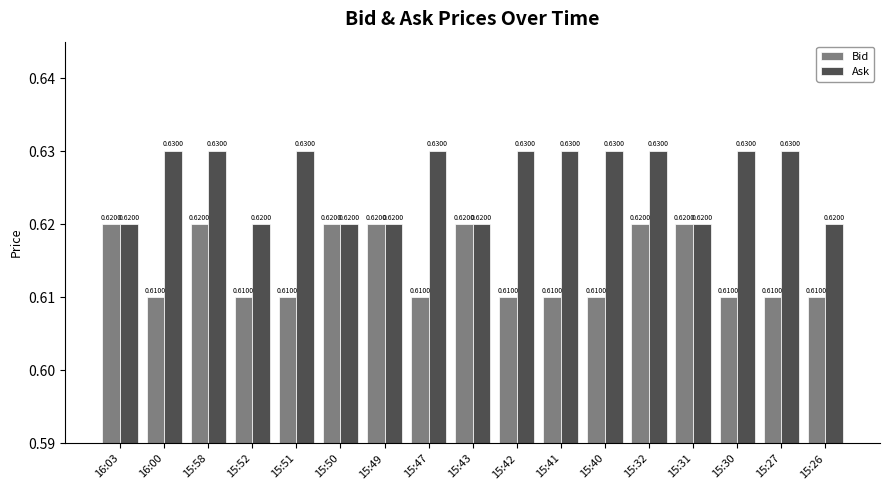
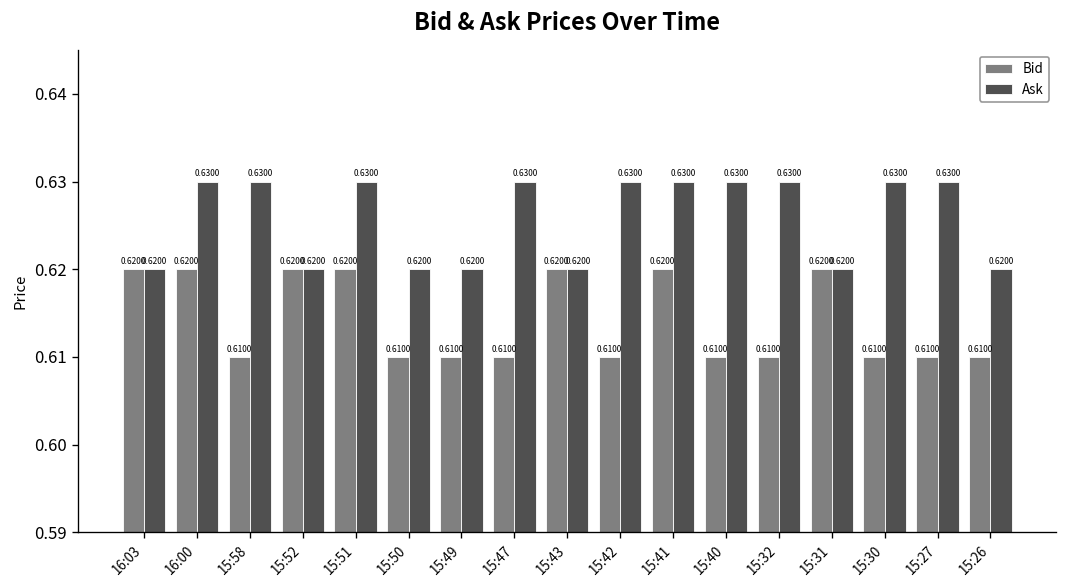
Bid, 16:00: 0.6100 -> 0.6200
Bid, 15:58: 0.6200 -> 0.6100
Bid, 15:52: 0.6100 -> 0.6200
Bid, 15:51: 0.6100 -> 0.6200
Bid, 15:50: 0.6200 -> 0.6100
Bid, 15:49: 0.6200 -> 0.6100
Bid, 15:41: 0.6100 -> 0.6200
Bid, 15:32: 0.6200 -> 0.6100
